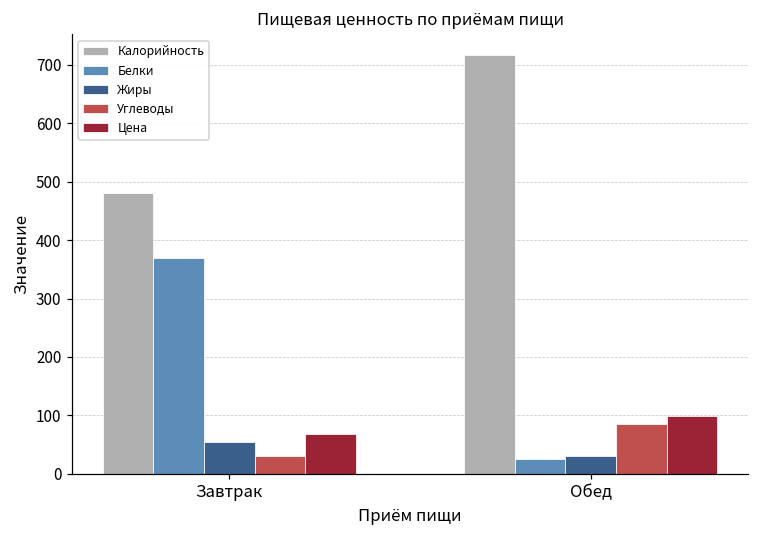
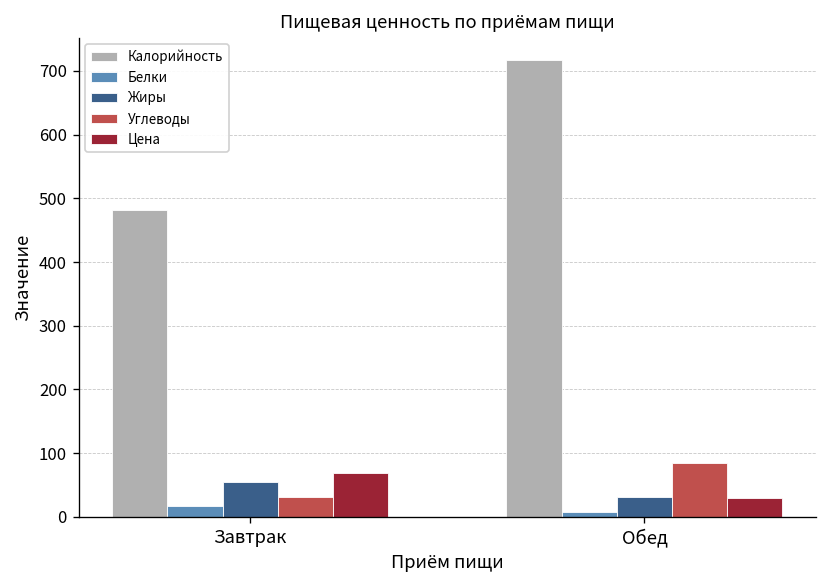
Белки, Завтрак: 370 -> 20
Белки, Обед: 30 -> 10
Цена, Обед: 100 -> 30
